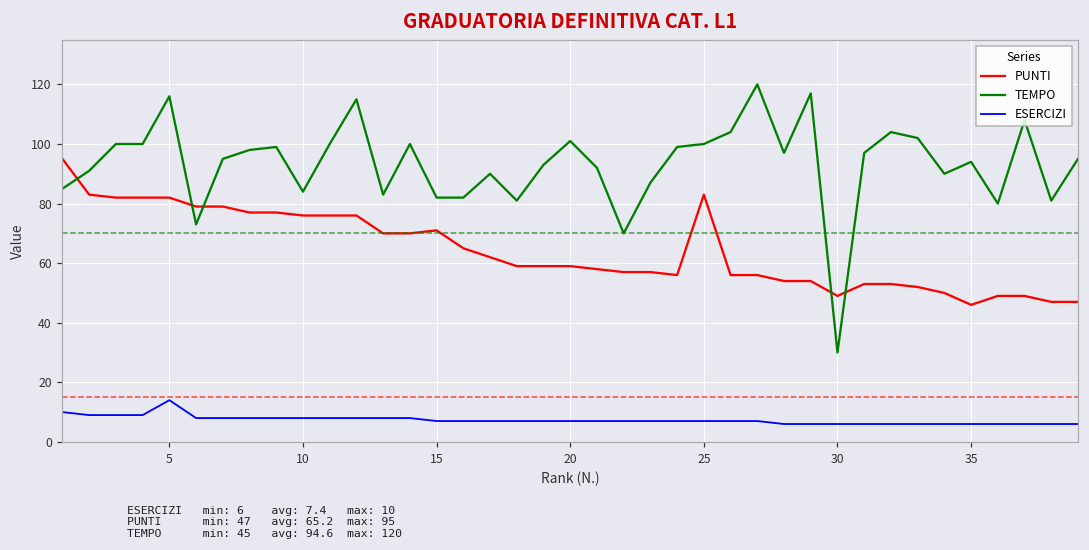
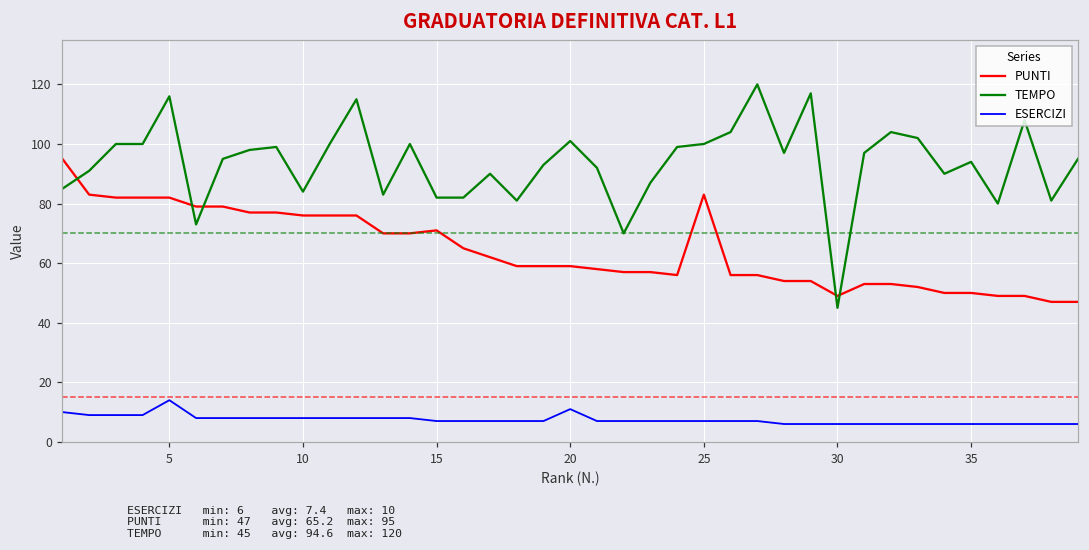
ESERCIZI, 20: 7 -> 11
TEMPO, 30: 30 -> 45
PUNTI, 35: 46 -> 50
